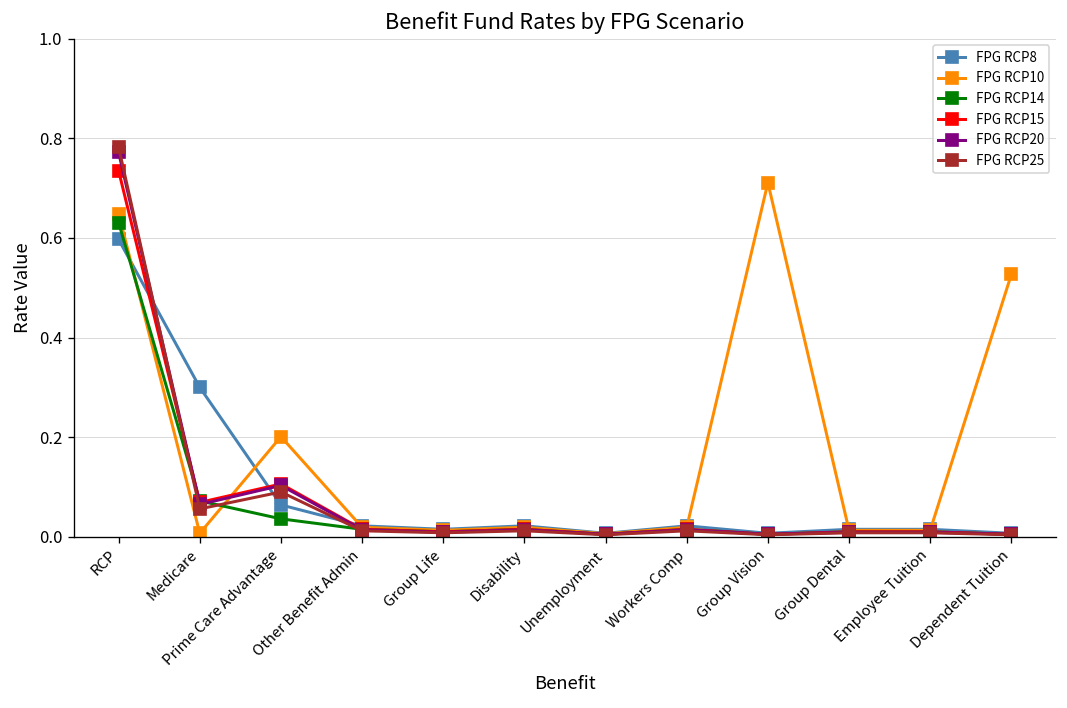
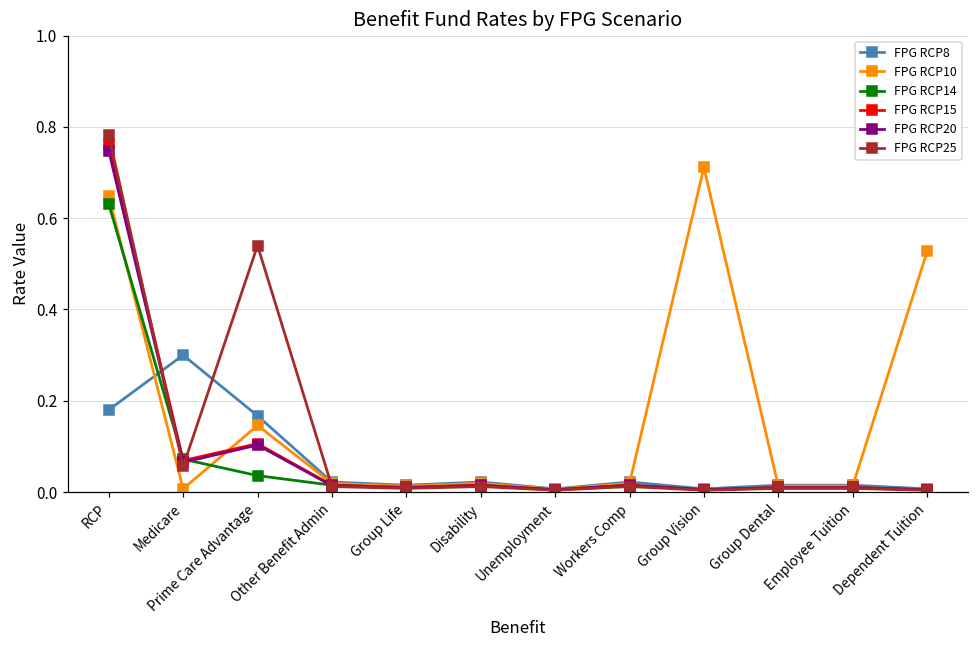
FPG RCP8, RCP: 0.60 -> 0.18
FPG RCP15, RCP: 0.74 -> 0.76
FPG RCP20, RCP: 0.77 -> 0.75
FPG RCP8, Prime Care Advantage: 0.06 -> 0.17
FPG RCP10, Prime Care Advantage: 0.20 -> 0.15
FPG RCP25, Prime Care Advantage: 0.09 -> 0.54
